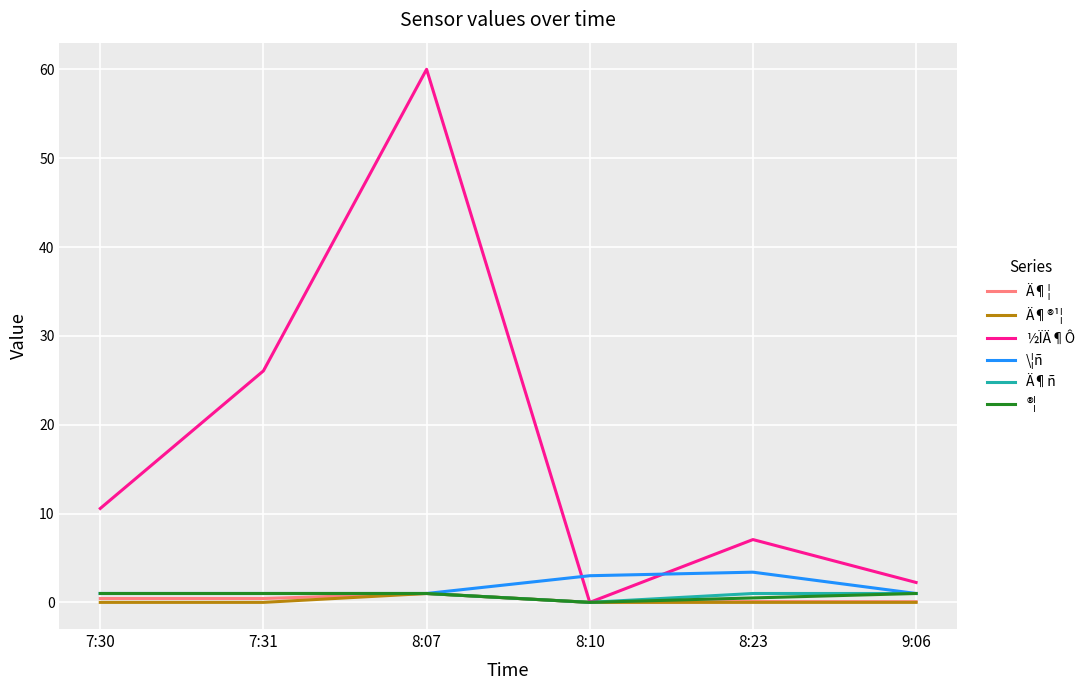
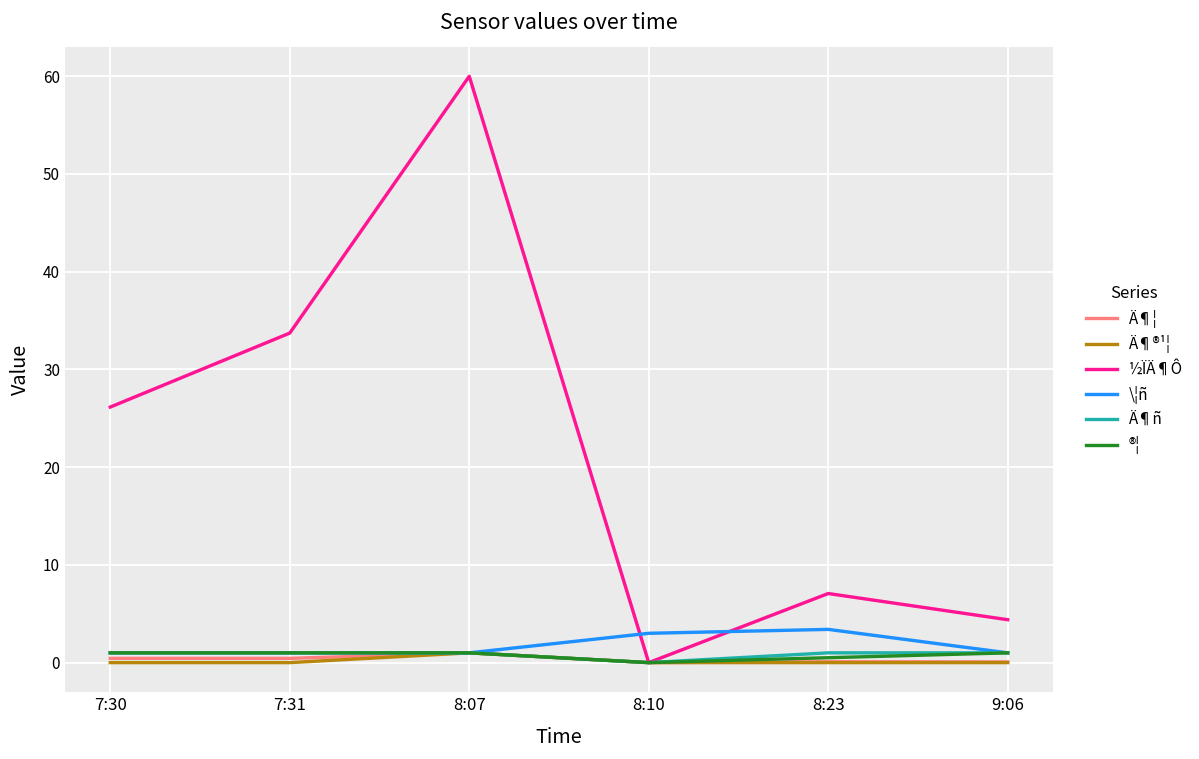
½ÏÄ¶Ô, 7:30: 11 -> 26
½ÏÄ¶Ô, 7:31: 26 -> 34
½ÏÄ¶Ô, 9:06: 2 -> 4
